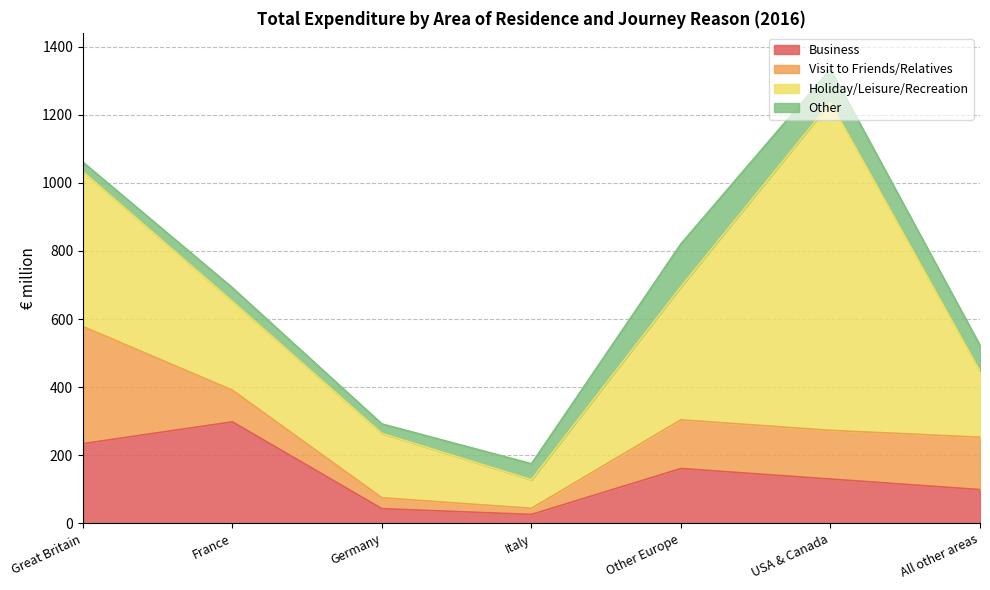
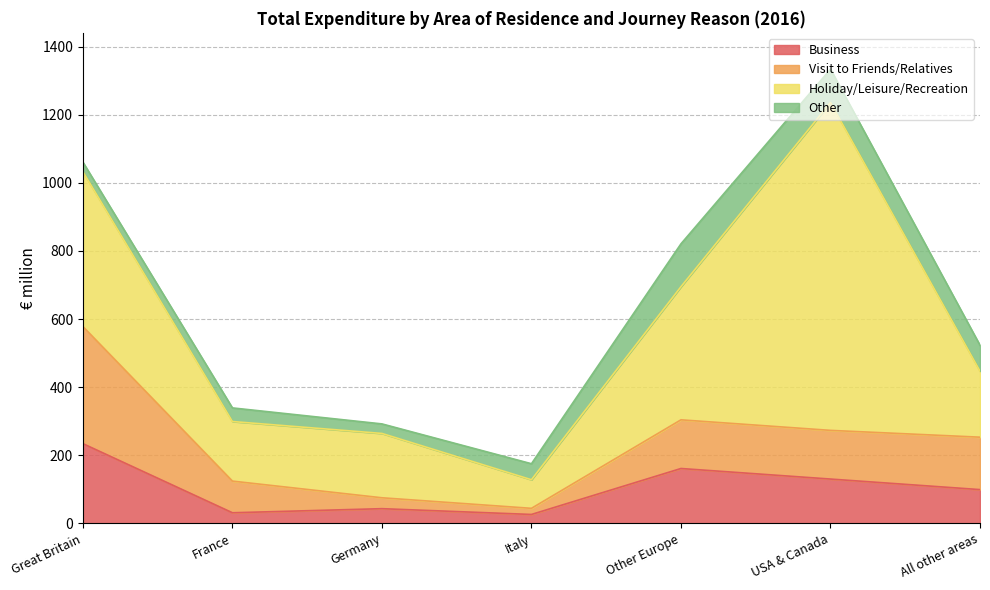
Business, France: 300 -> 30
Holiday/Leisure/Recreation, France: 260 -> 180
